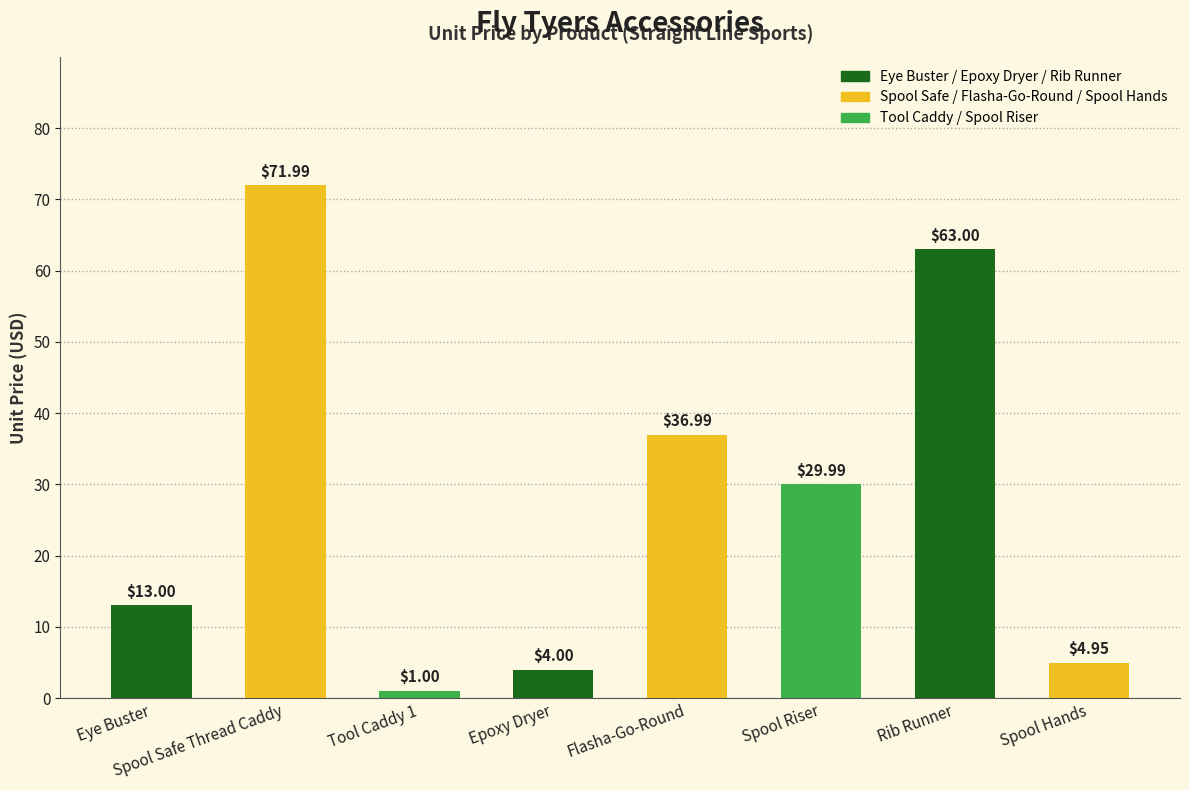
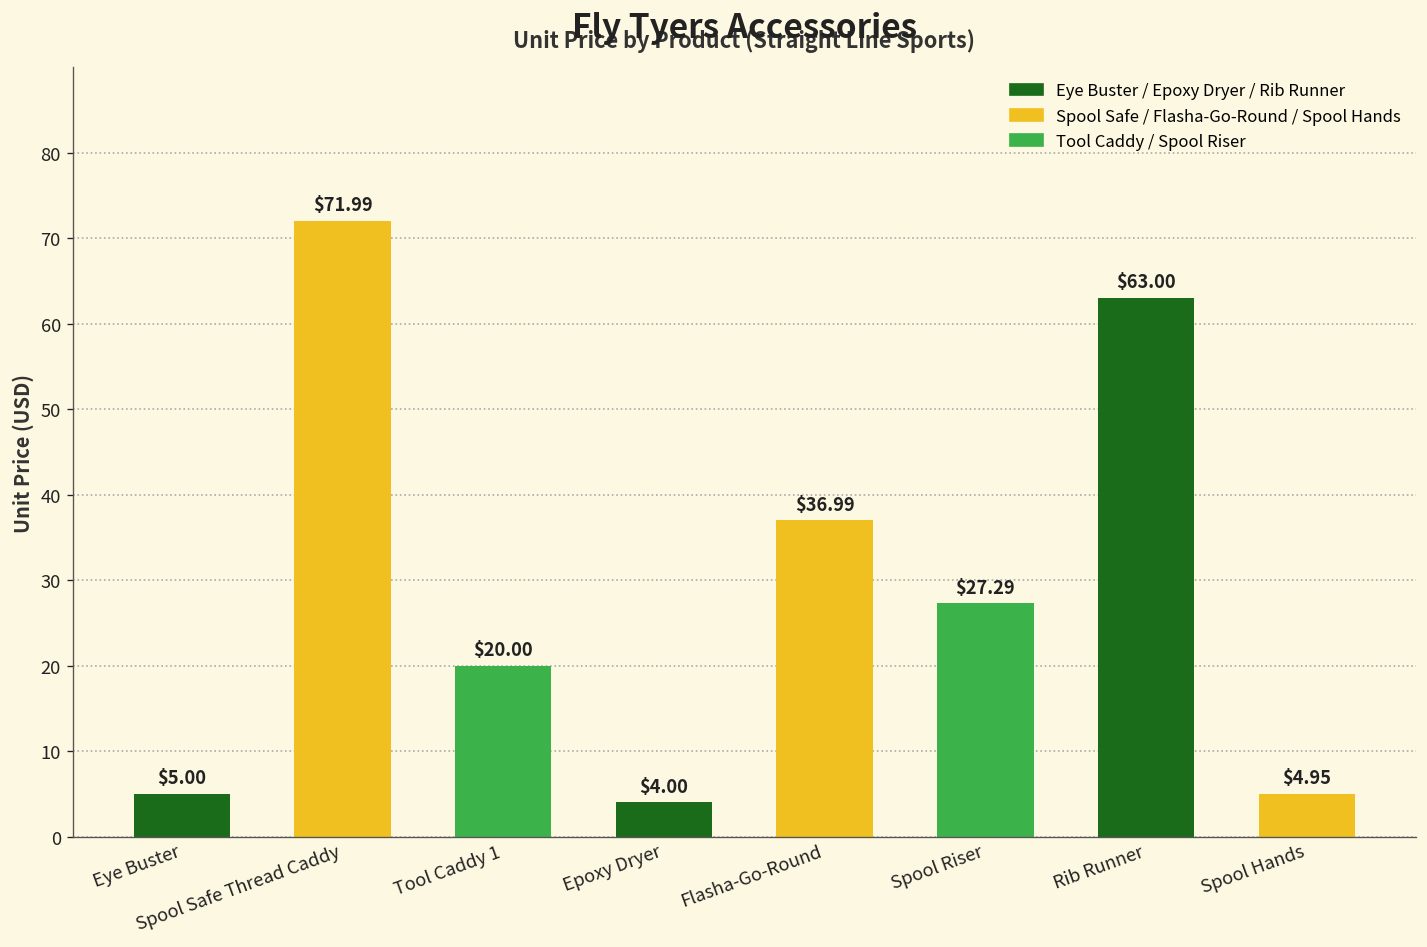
Eye Buster: $13.00 -> $5.00
Tool Caddy 1: $1.00 -> $20.00
Spool Riser: $29.99 -> $27.29
